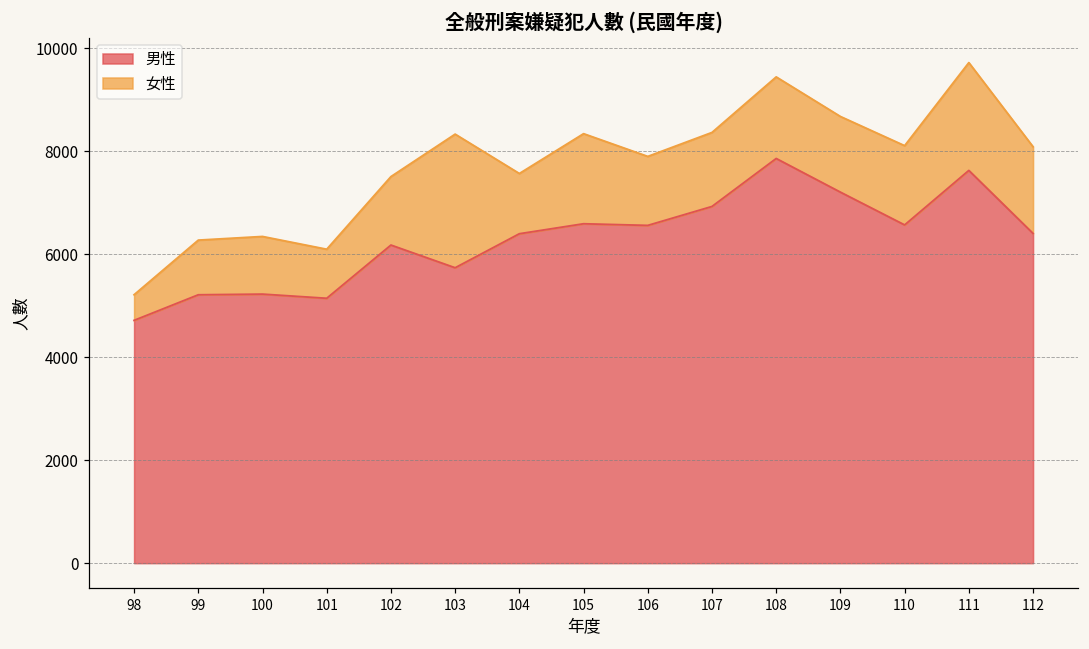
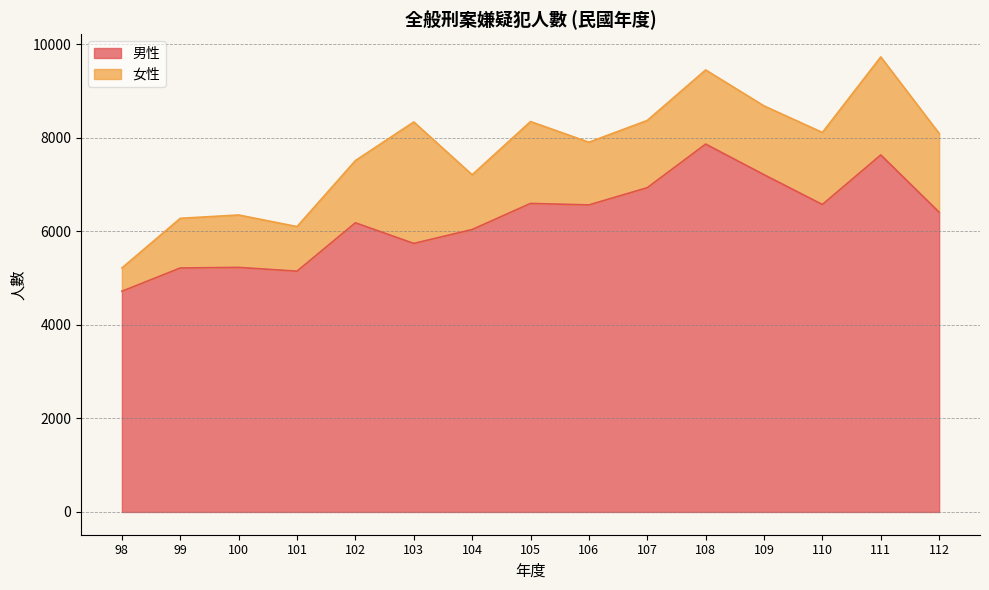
男性, 104: 6400 -> 6000
